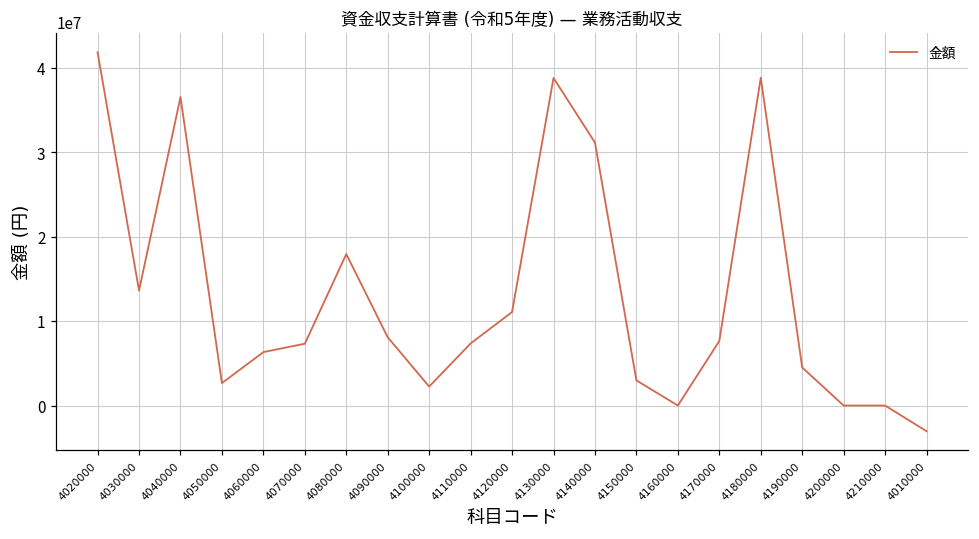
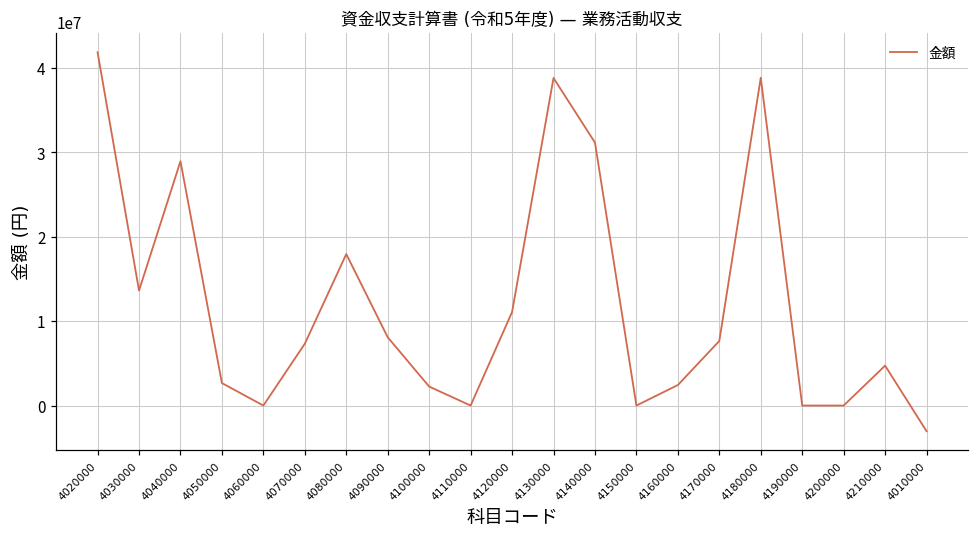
4040000: 37000000 -> 29000000
4060000: 6000000 -> 0
4110000: 7000000 -> 0
4150000: 3000000 -> 0
4160000: 0 -> 2000000
4190000: 5000000 -> 0
4210000: 0 -> 5000000
